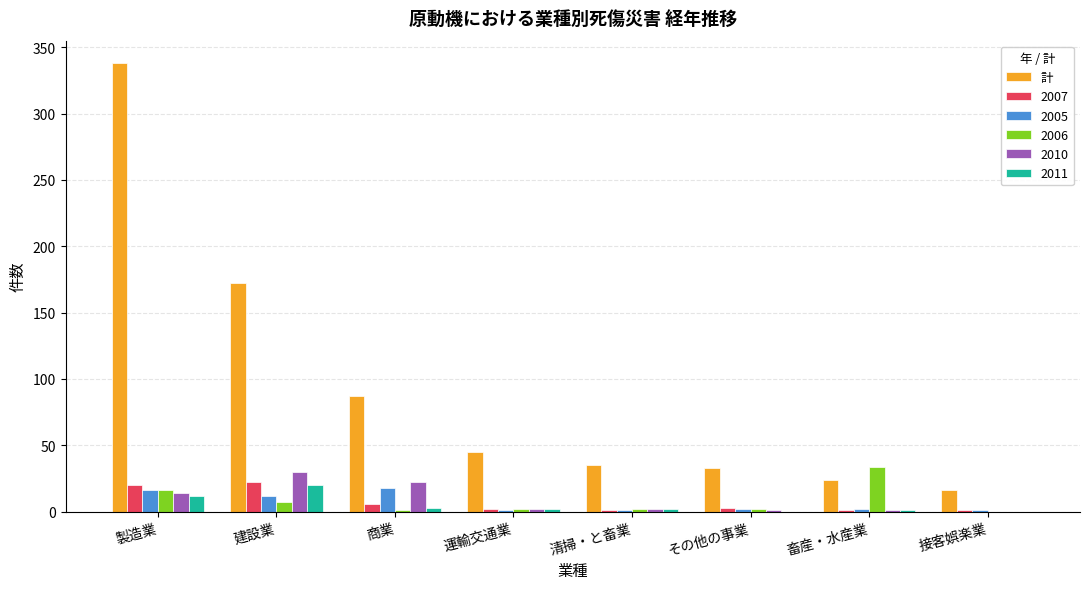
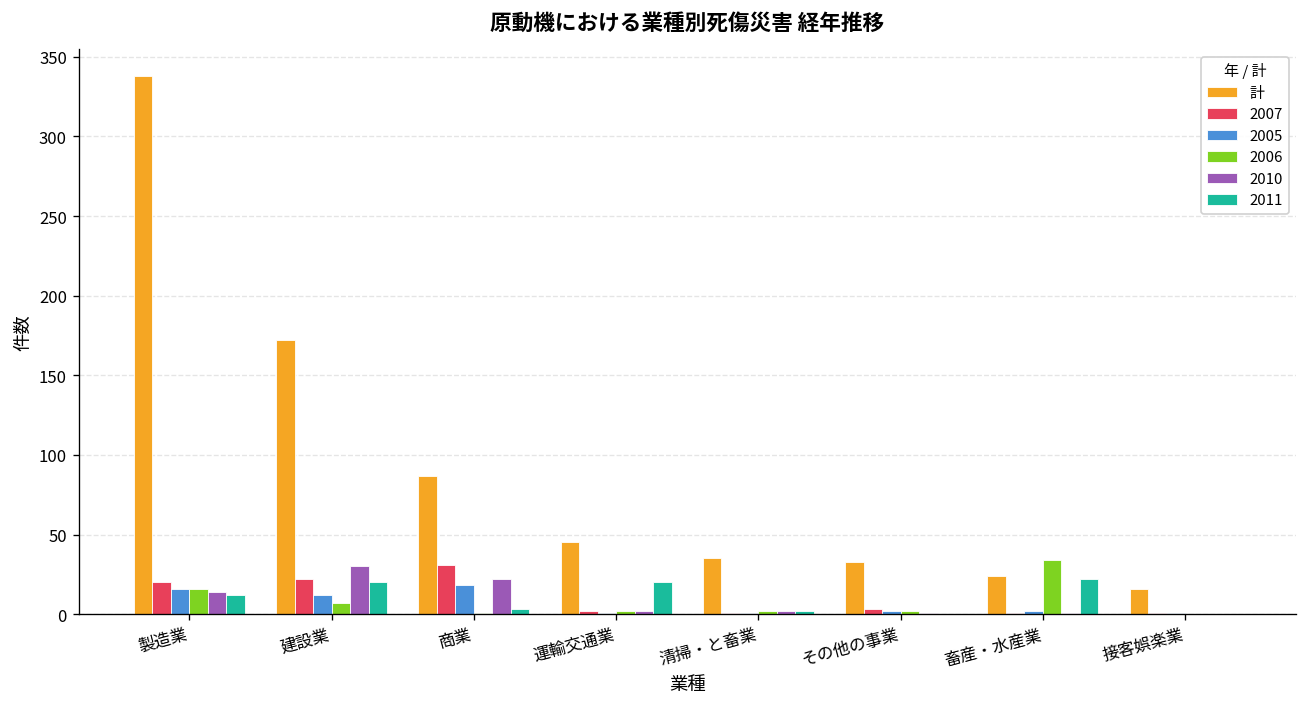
2007, 商業: 6 -> 31
2011, 運輸交通業: 2 -> 20
2011, 畜産・水産業: 1 -> 22
